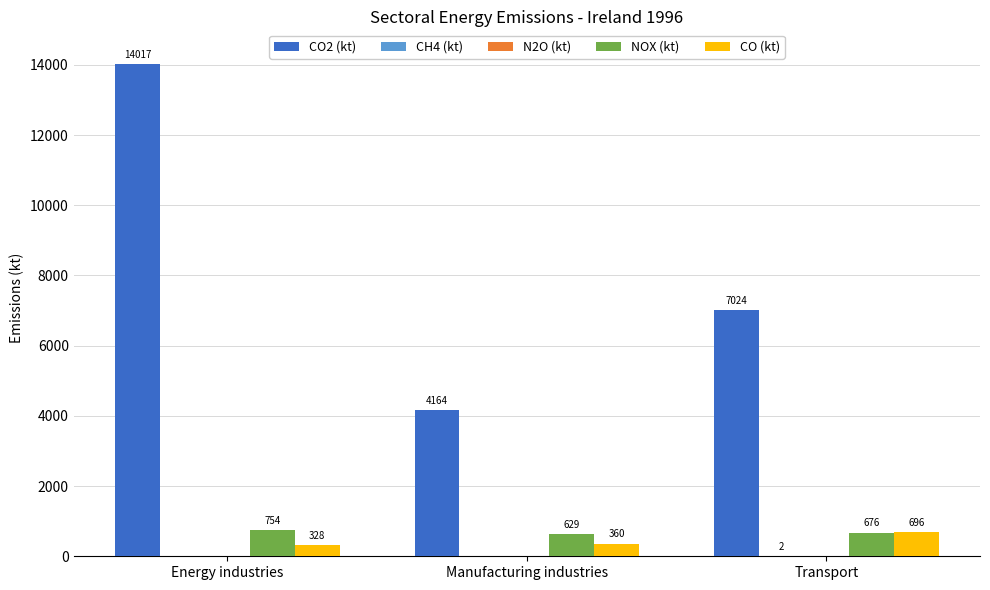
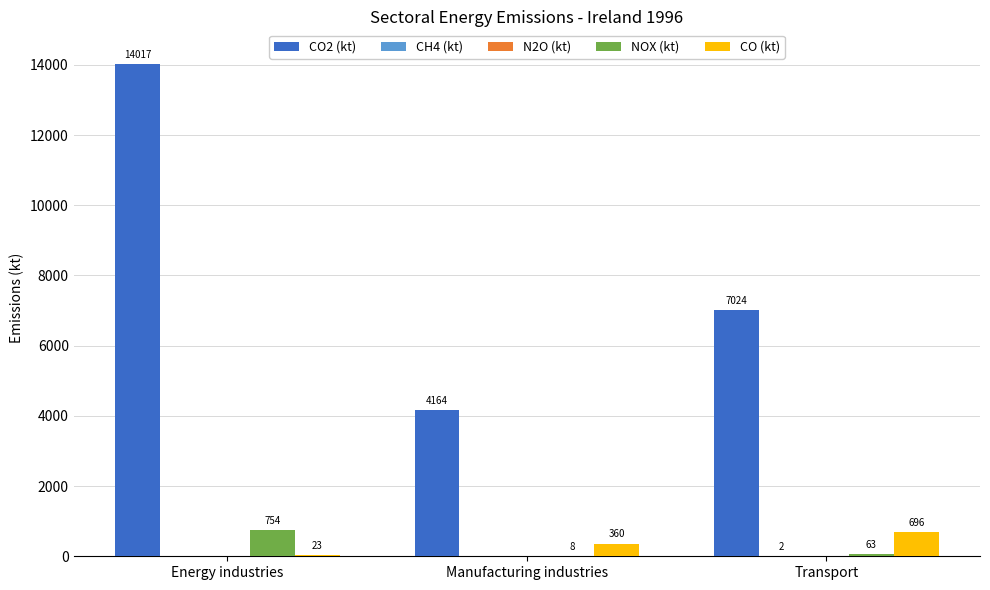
CO (kt), Energy industries: 328 -> 23
NOX (kt), Manufacturing industries: 629 -> 8
NOX (kt), Transport: 676 -> 63
